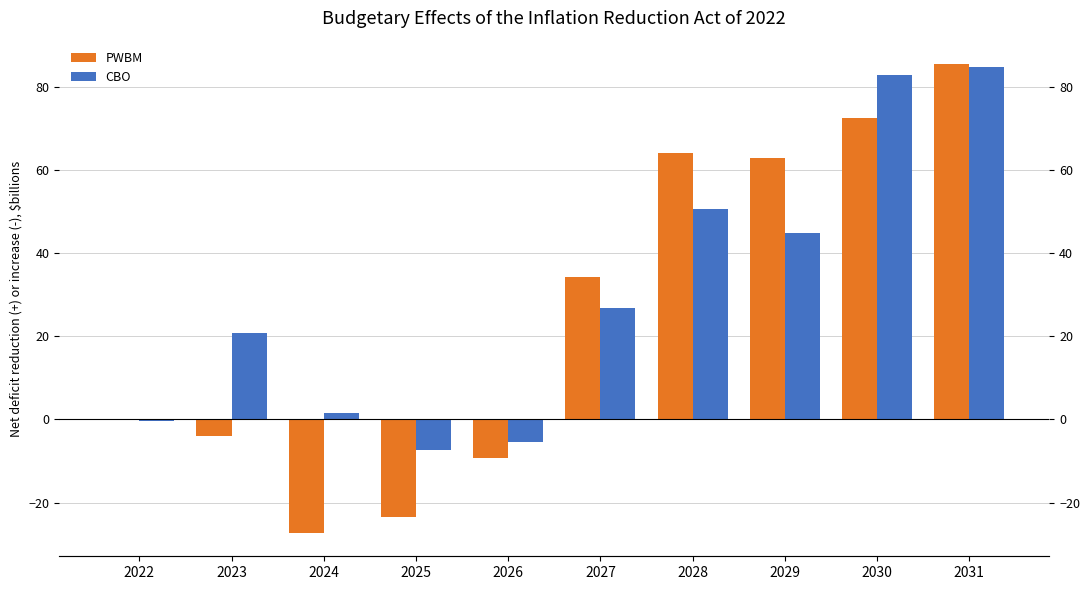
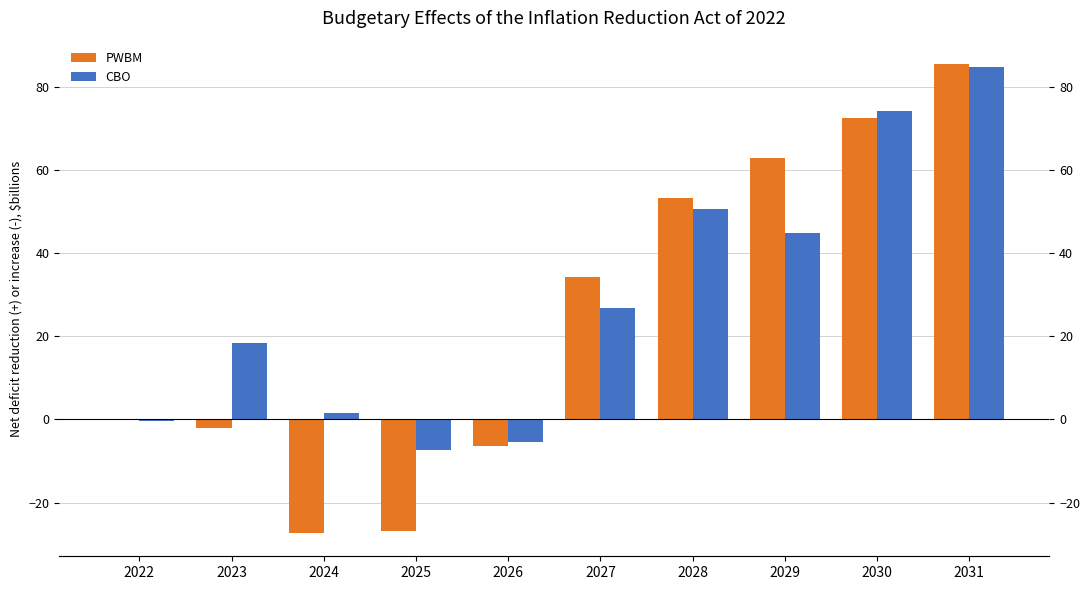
PWBM, 2023: -4 -> -2
CBO, 2023: 21 -> 19
PWBM, 2025: -24 -> -27
PWBM, 2026: -9 -> -7
PWBM, 2028: 64 -> 53
CBO, 2030: 83 -> 74
